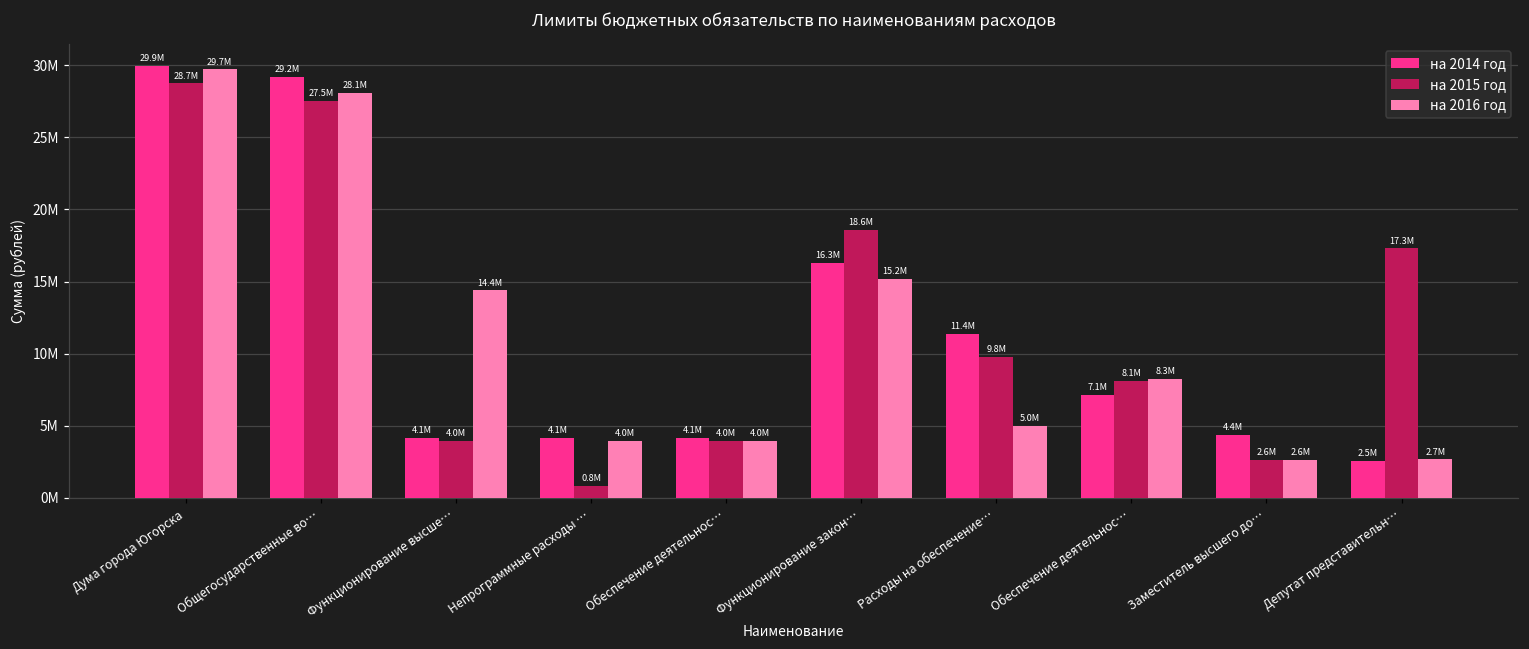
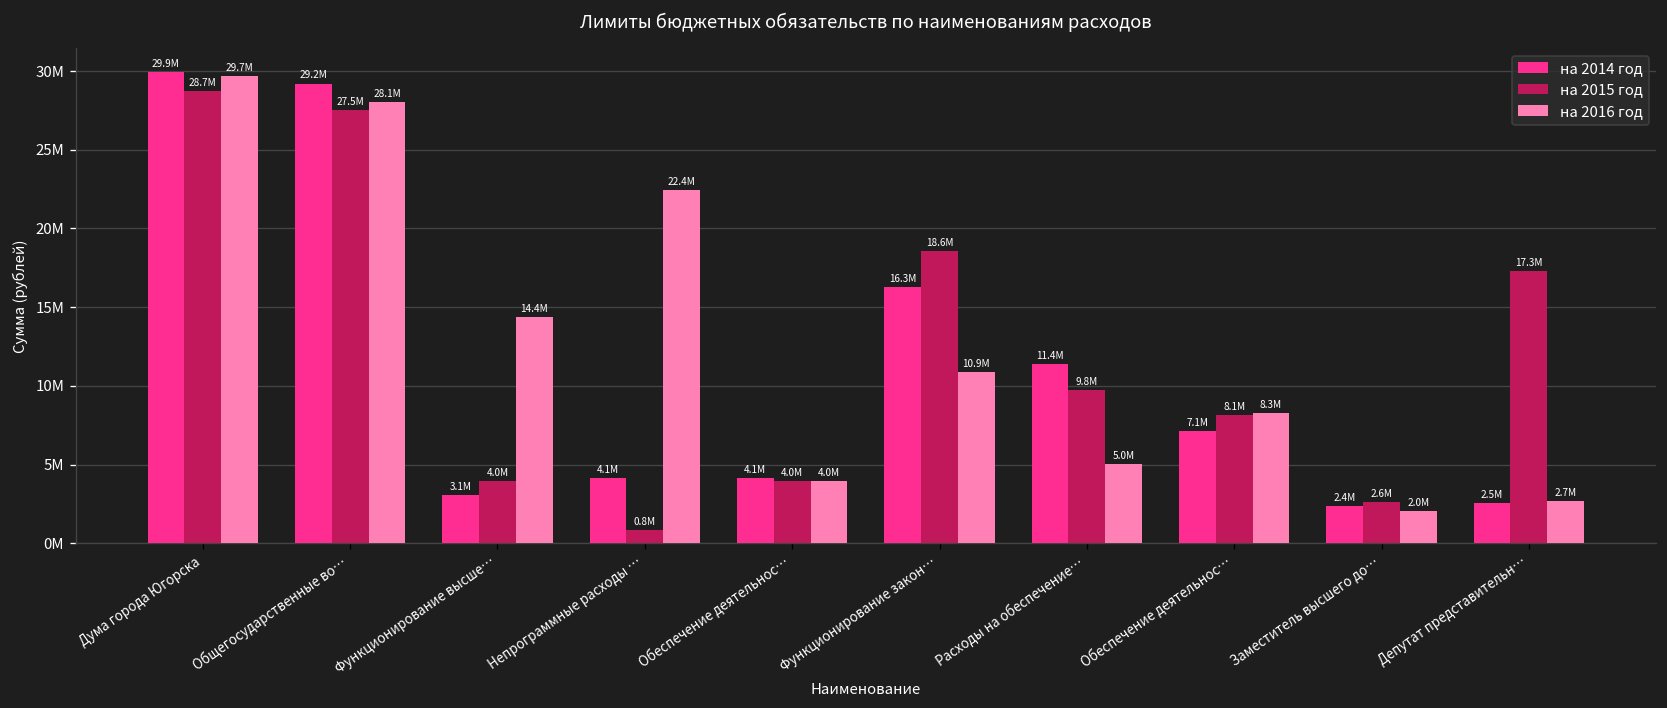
на 2014 год, Функционирование высше…: 4.1M -> 3.1M
на 2016 год, Непрограммные расходы …: 4.0M -> 22.4M
на 2016 год, Функционирование закон…: 15.2M -> 10.9M
на 2014 год, Заместитель высшего до…: 4.4M -> 2.4M
на 2016 год, Заместитель высшего до…: 2.6M -> 2.0M
